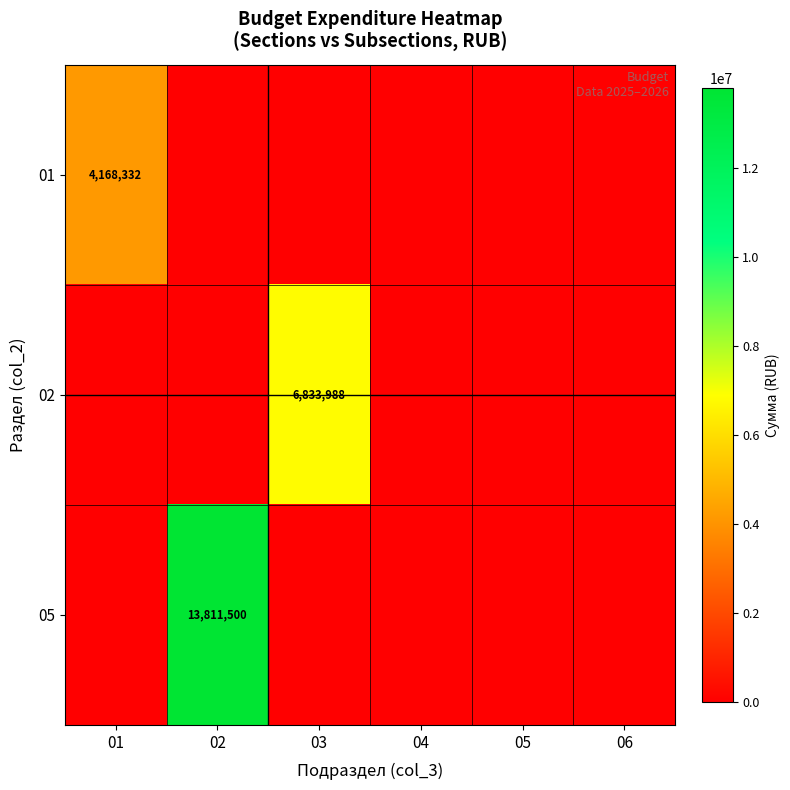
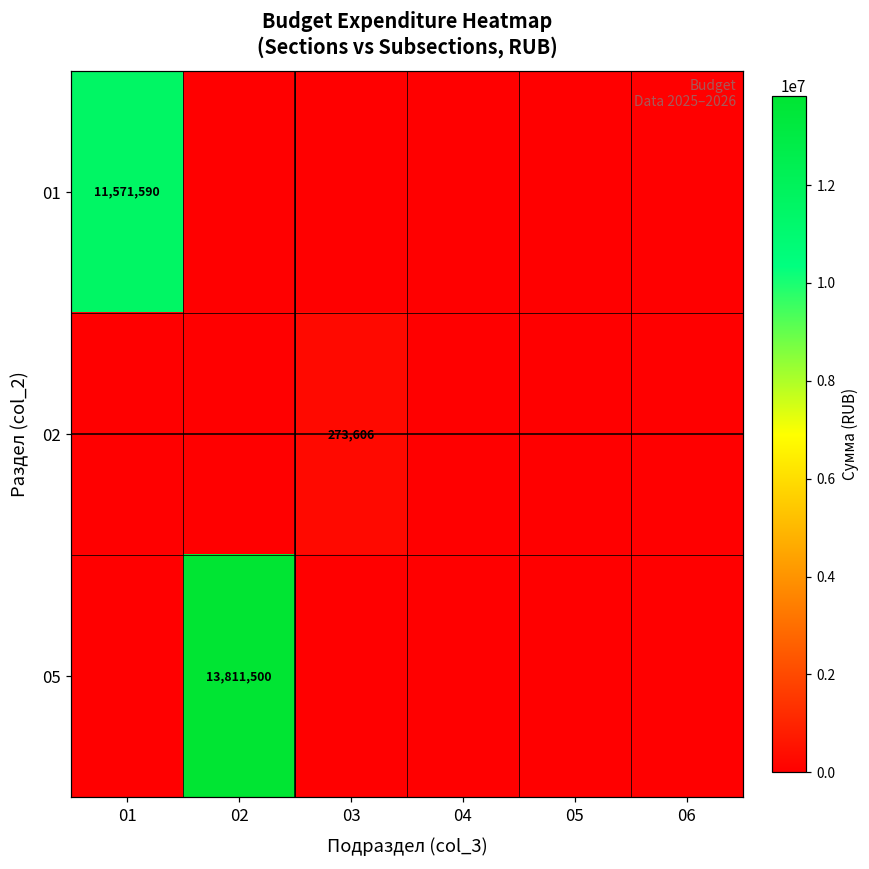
01, 01: 4,168,332 -> 11,571,590
02, 03: 6,833,988 -> 273,606
